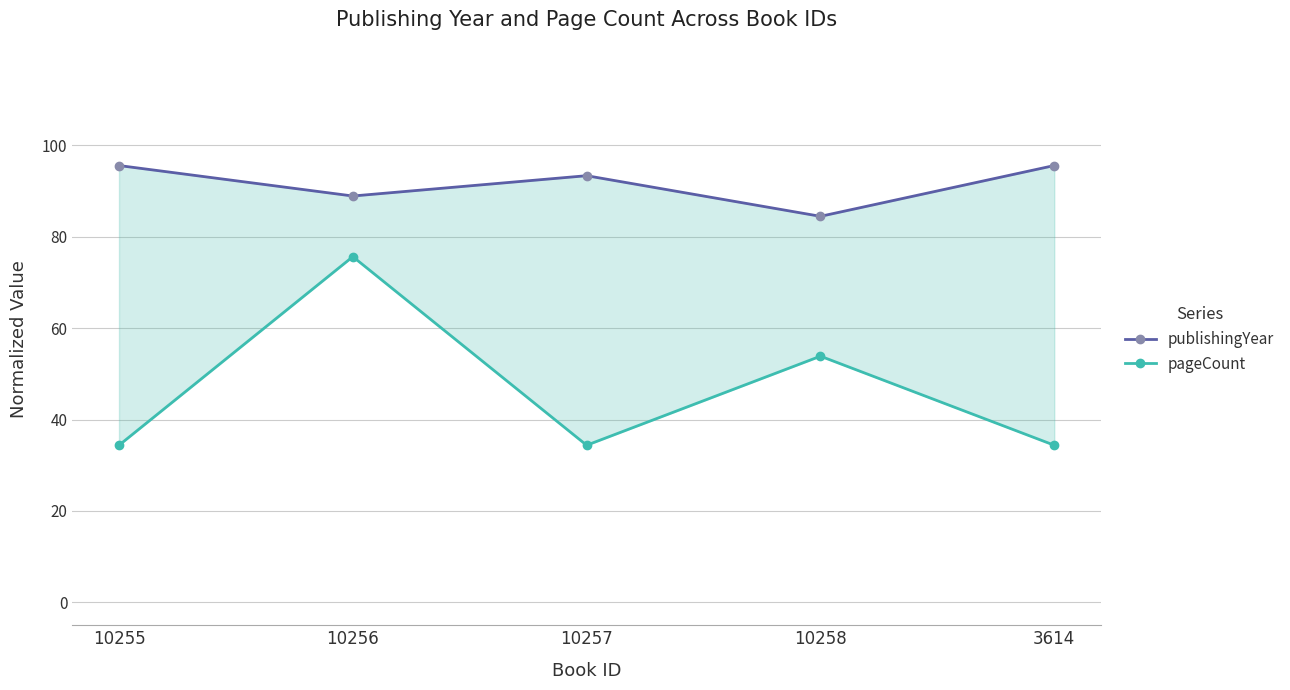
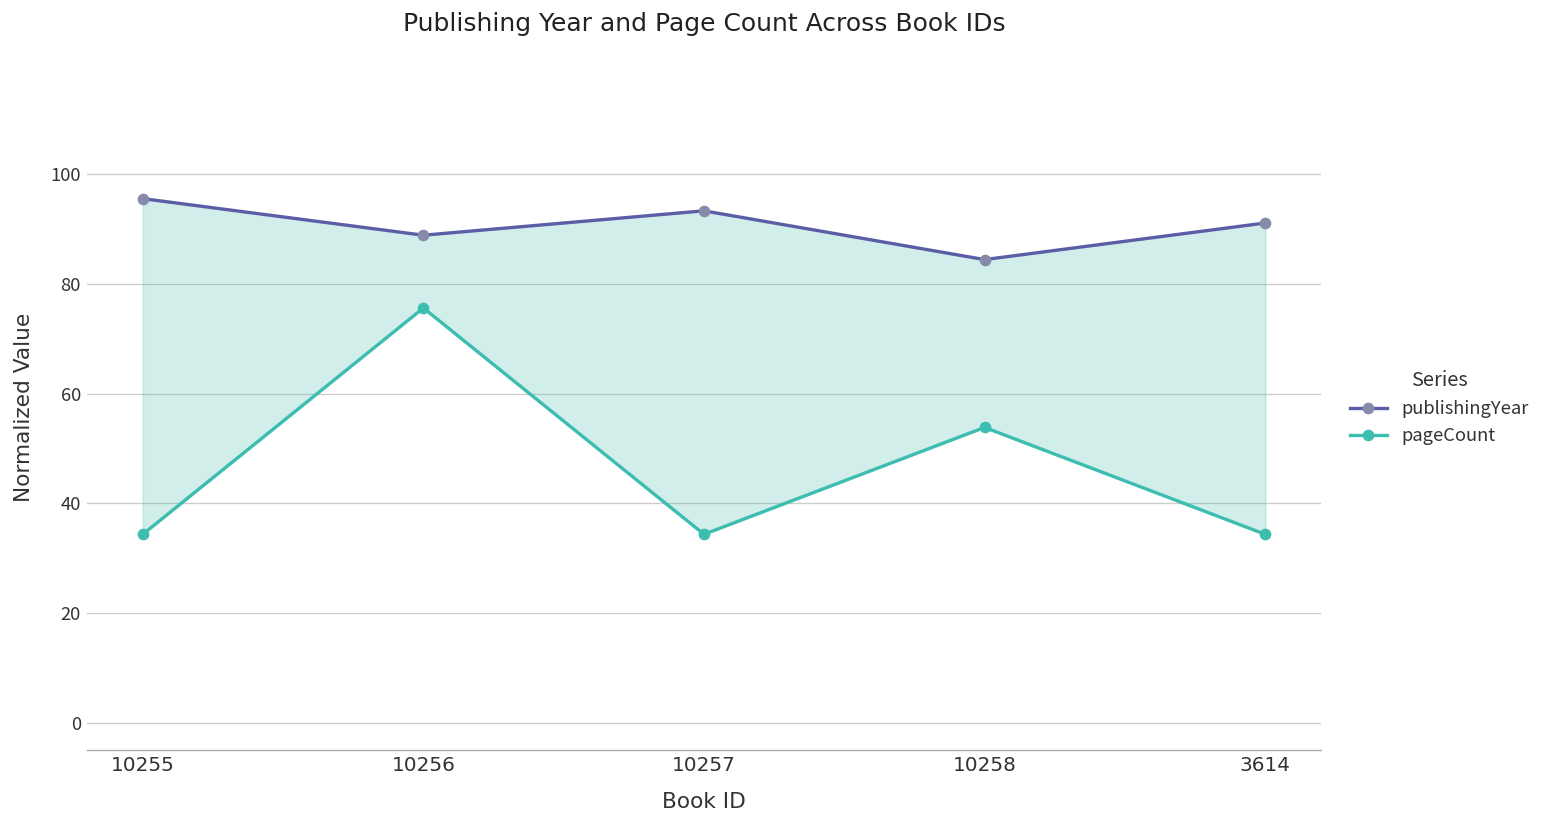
publishingYear, 3614: 96 -> 91
